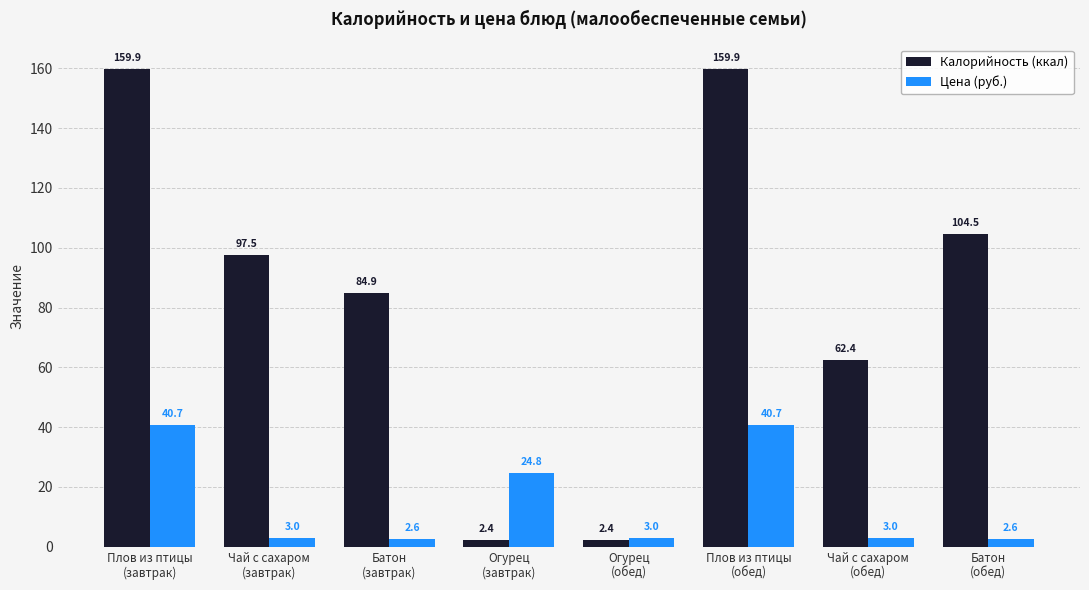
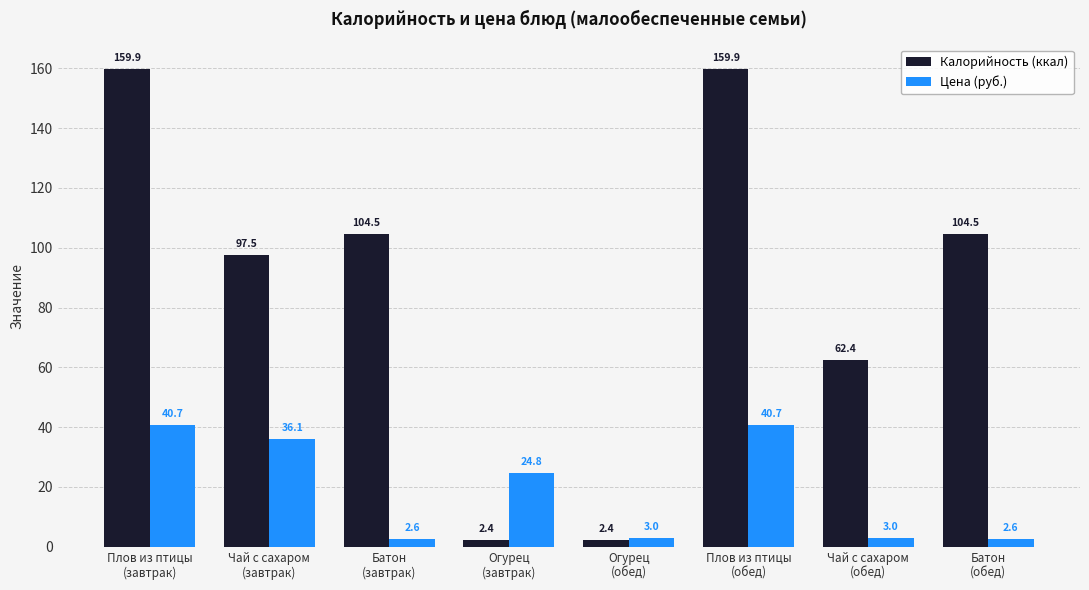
Цена (руб.), Чай с сахаром (завтрак): 3.0 -> 36.1
Калорийность (ккал), Батон (завтрак): 84.9 -> 104.5
